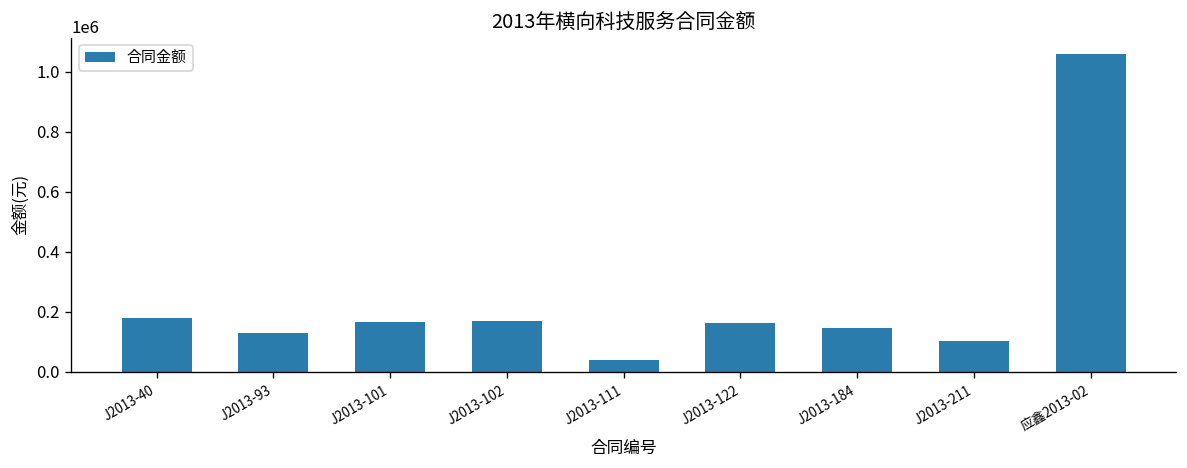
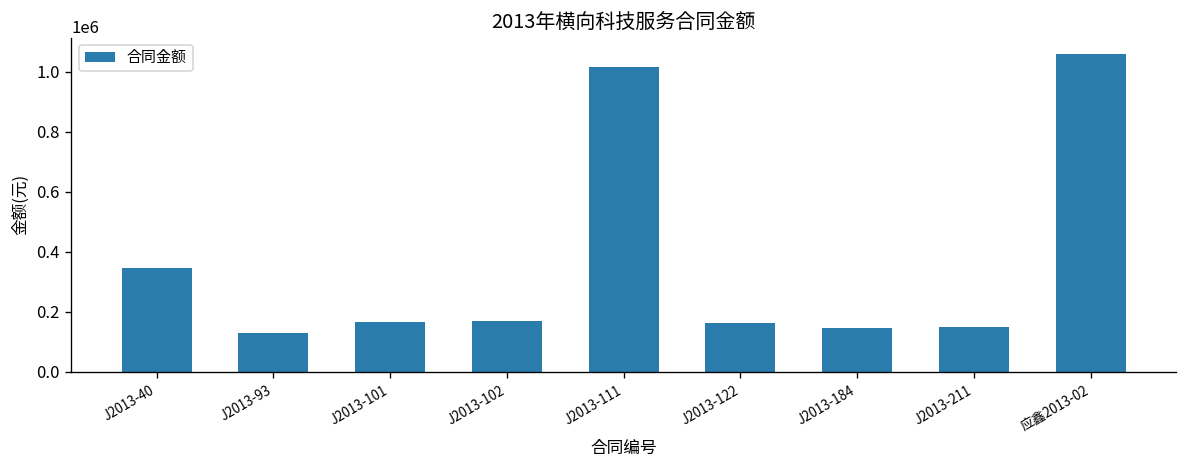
J2013-40: 180000 -> 350000
J2013-111: 40000 -> 1010000
J2013-211: 100000 -> 150000
